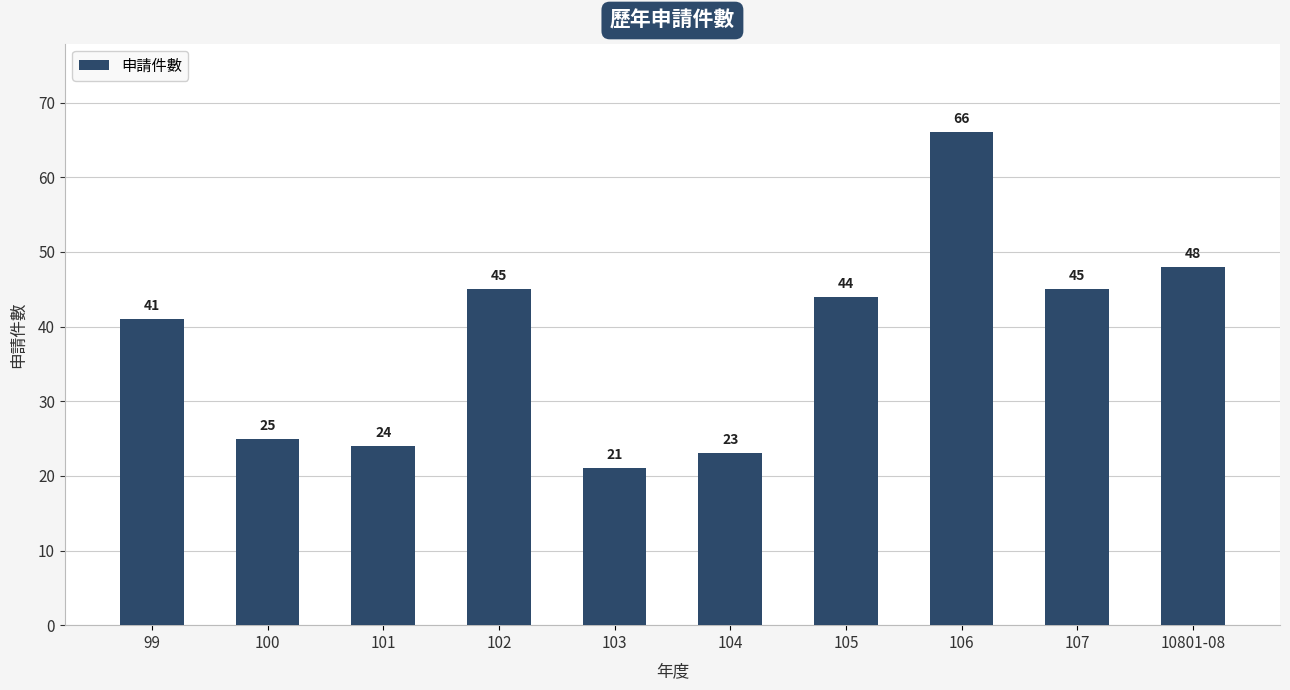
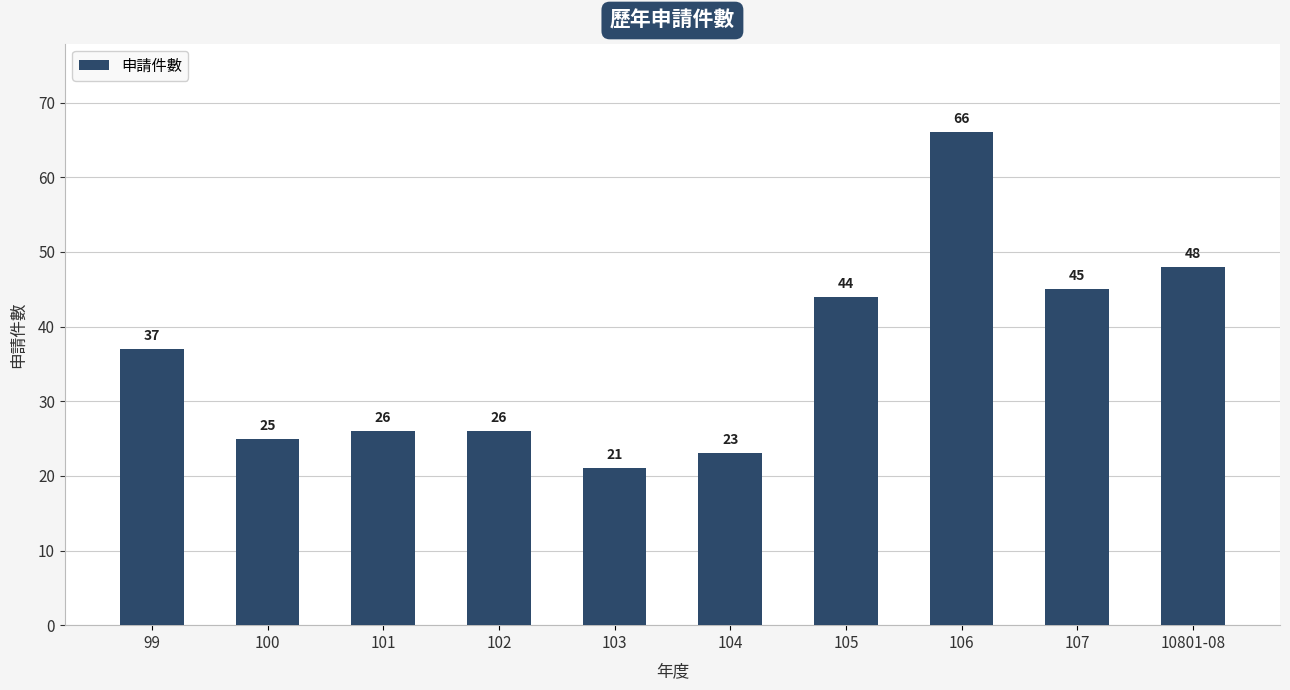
99: 41 -> 37
101: 24 -> 26
102: 45 -> 26
